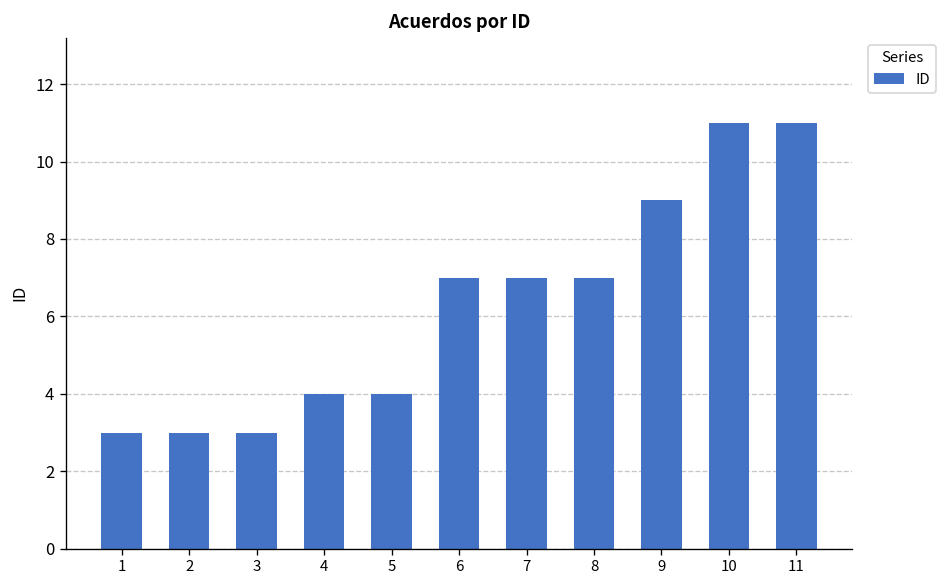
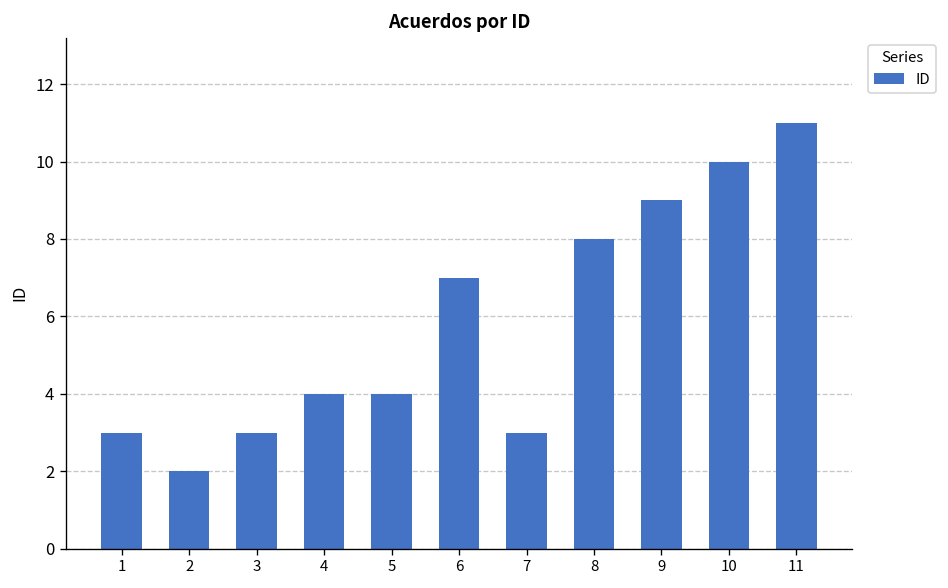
2: 3 -> 2
7: 7 -> 3
8: 7 -> 8
10: 11 -> 10
